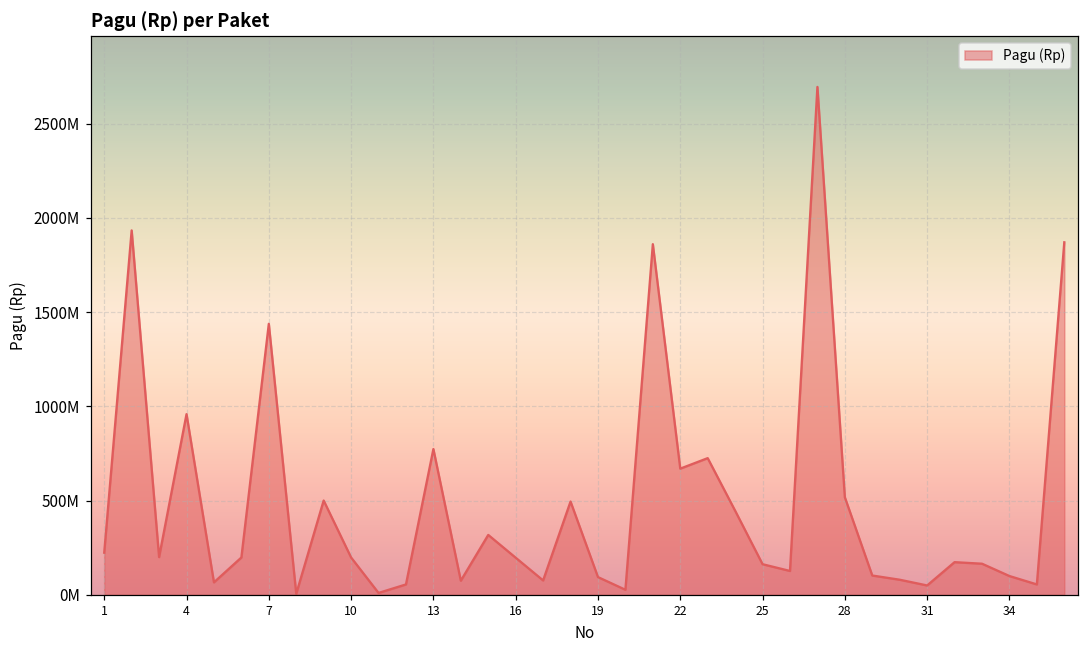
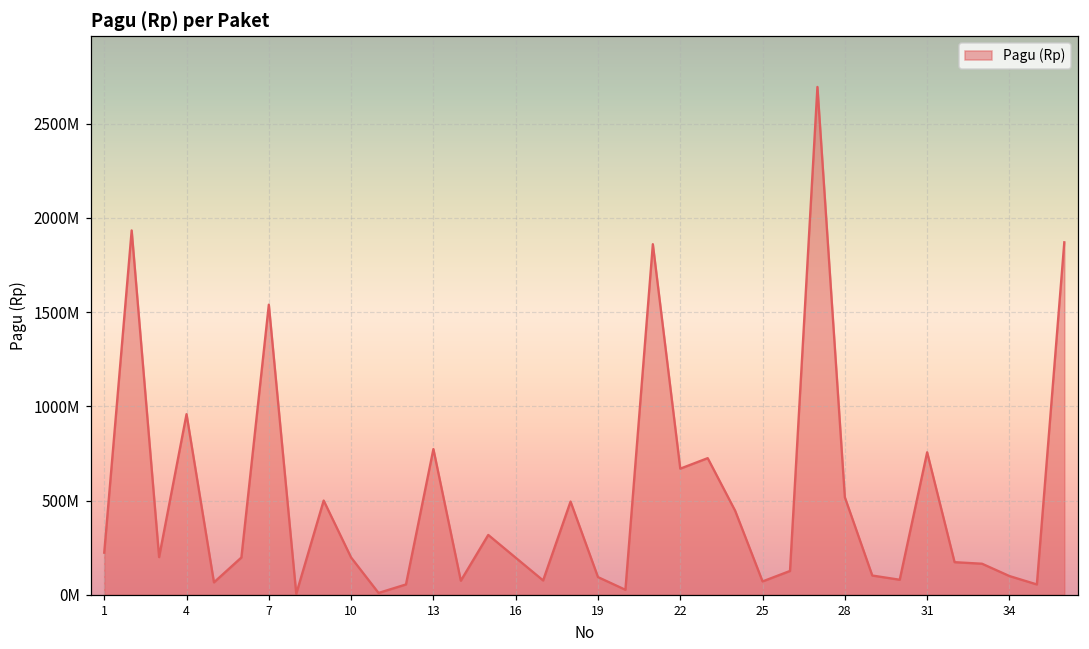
7: 1440000000 -> 1540000000
25: 160000000 -> 70000000
31: 50000000 -> 760000000
